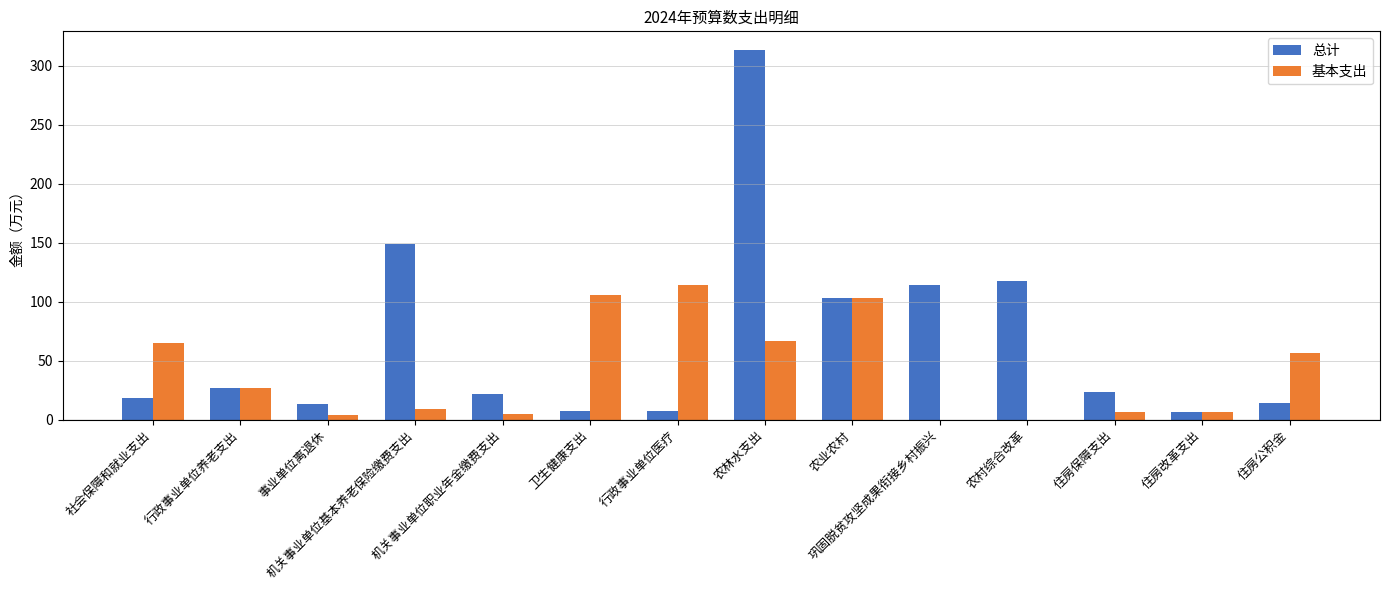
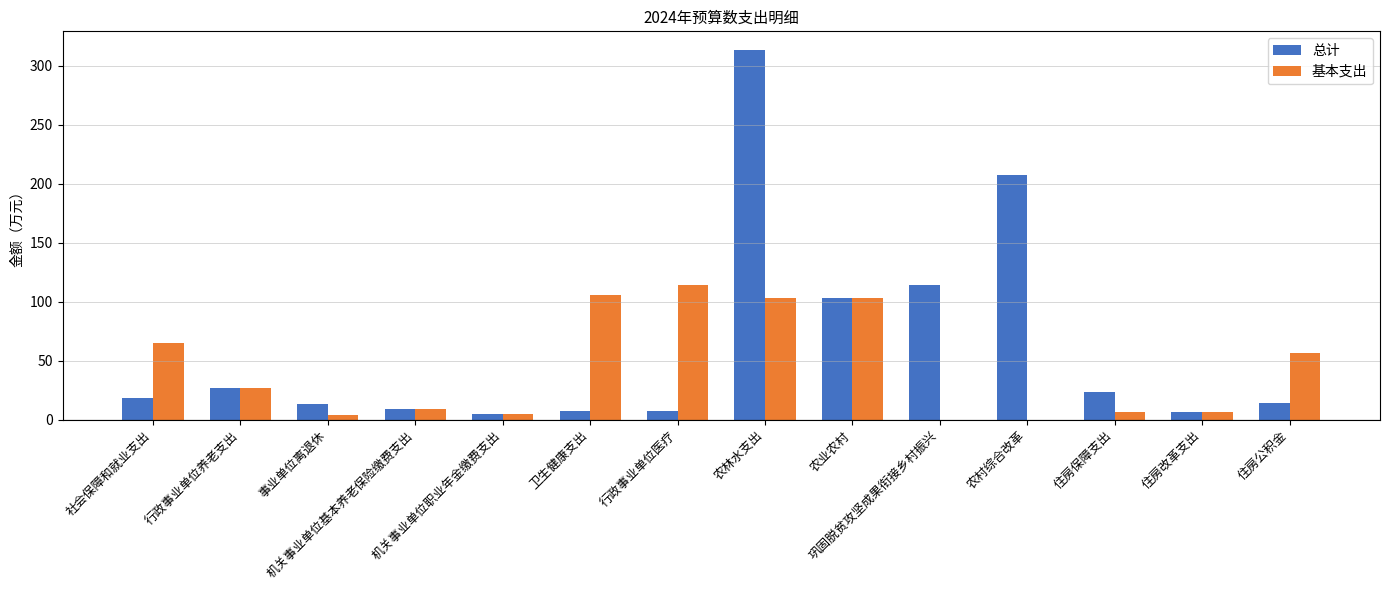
总计, 机关事业单位基本养老保险缴费支出: 149 -> 9
总计, 机关事业单位职业年金缴费支出: 22 -> 5
基本支出, 农林水支出: 67 -> 103
总计, 农村综合改革: 118 -> 207
